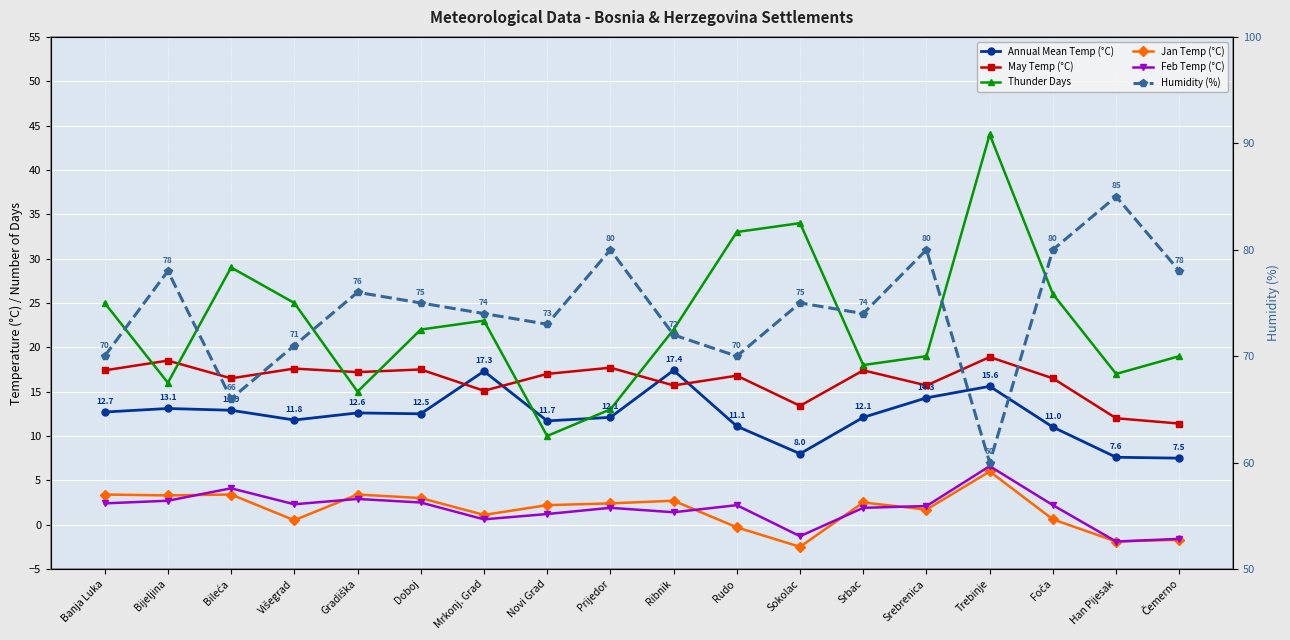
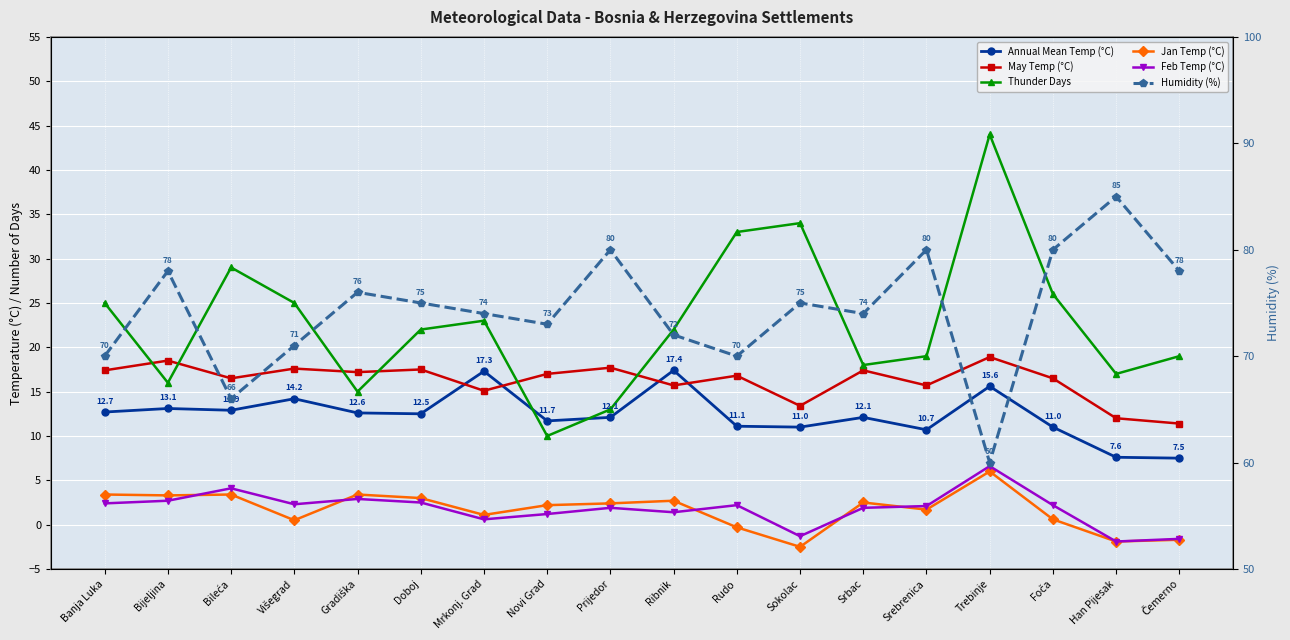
Annual Mean Temp (°C), Višegrad: 11.8 -> 14.2
Annual Mean Temp (°C), Sokolac: 8.0 -> 11.0
Annual Mean Temp (°C), Srebrenica: 14.3 -> 10.7
